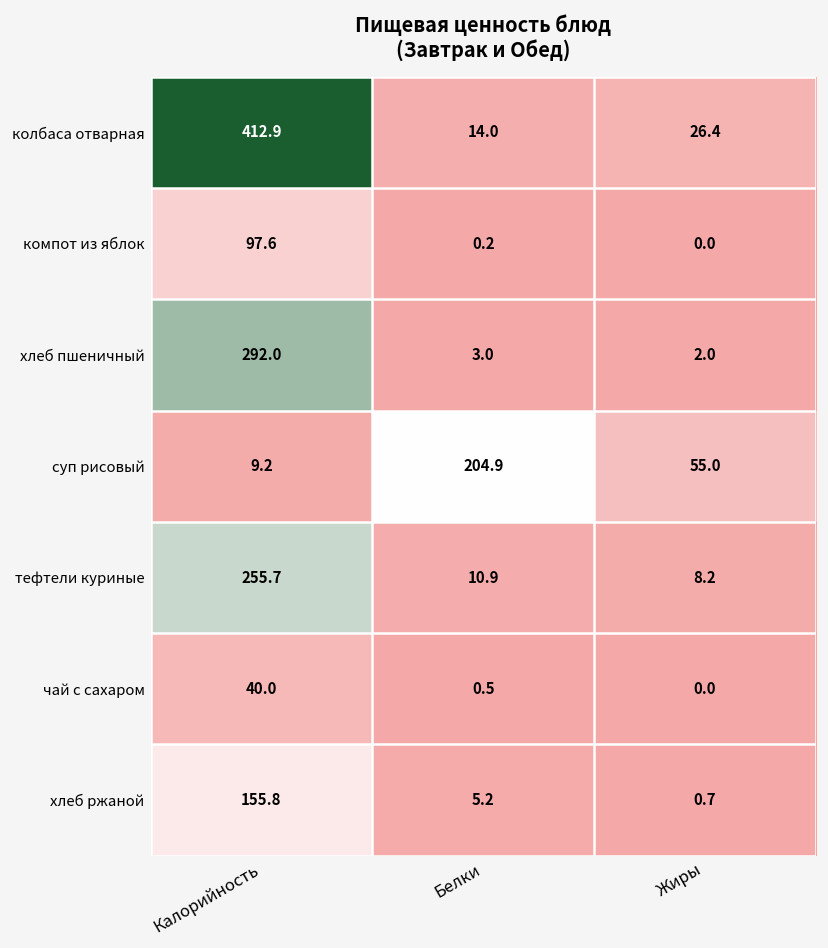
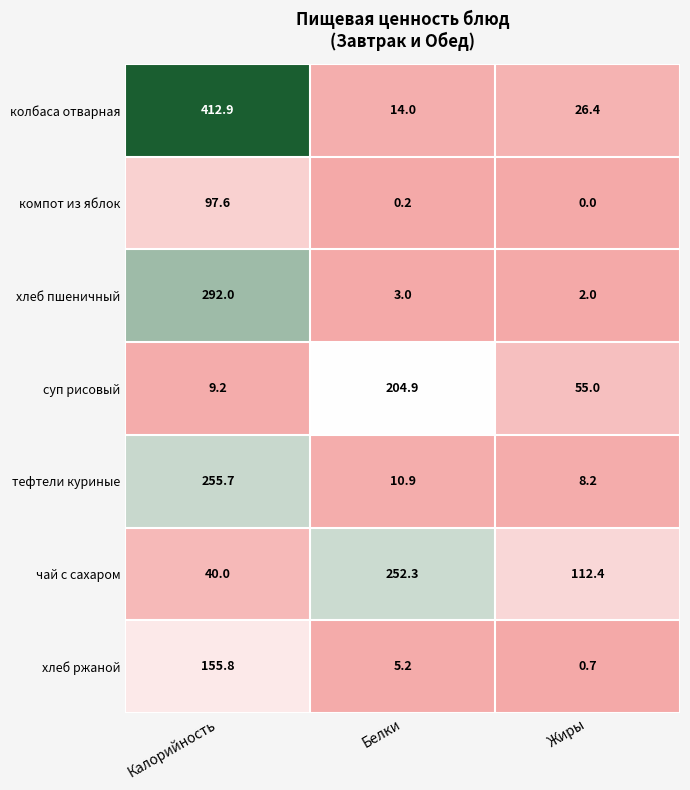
чай с сахаром, Белки: 0.5 -> 252.3
чай с сахаром, Жиры: 0.0 -> 112.4
